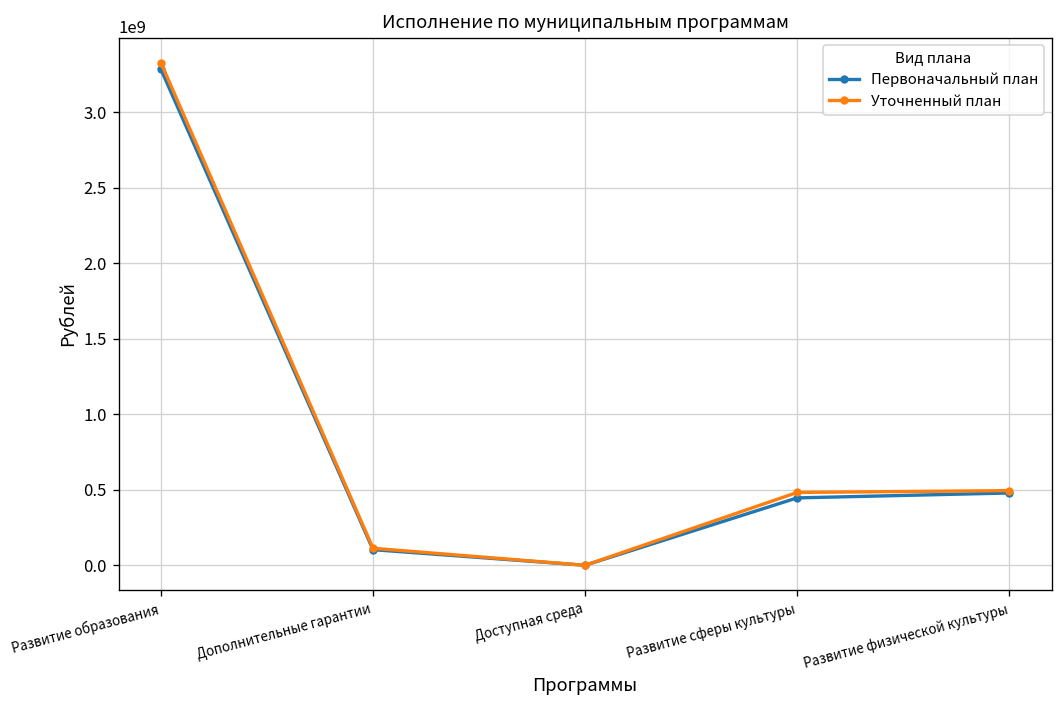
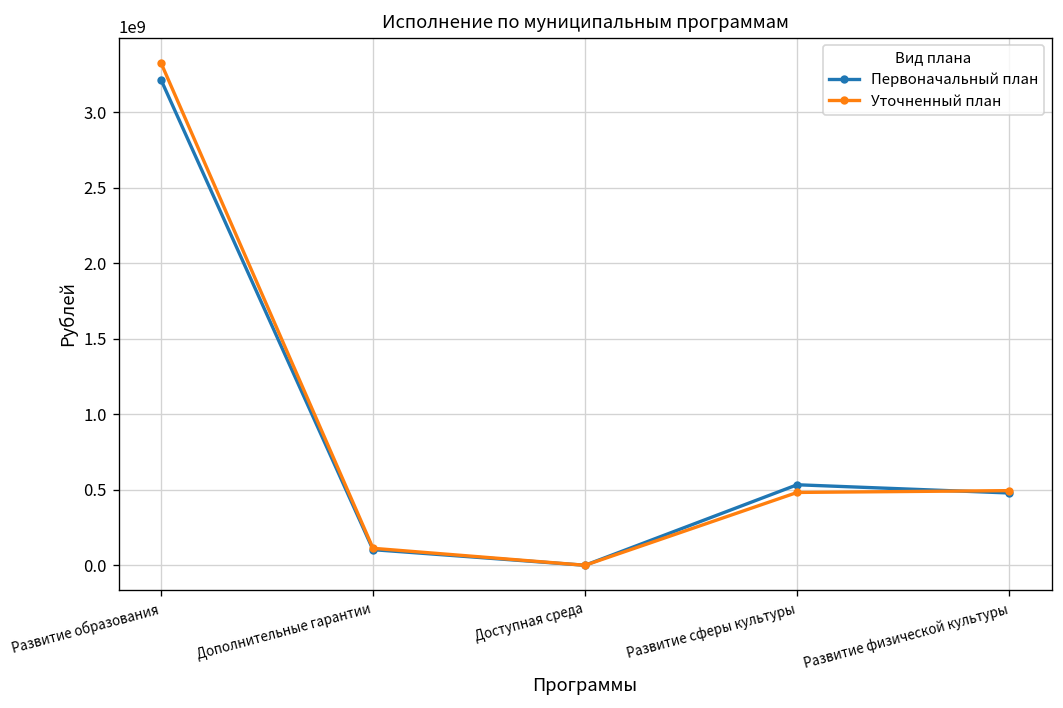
Первоначальный план, Развитие образования: 3280000000 -> 3220000000
Первоначальный план, Развитие сферы культуры: 450000000 -> 530000000
